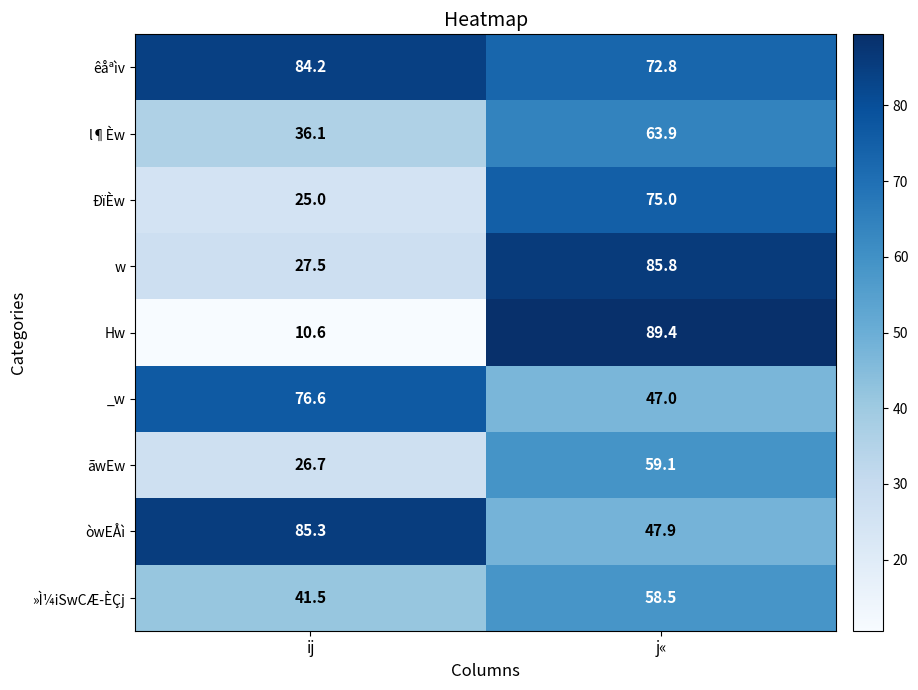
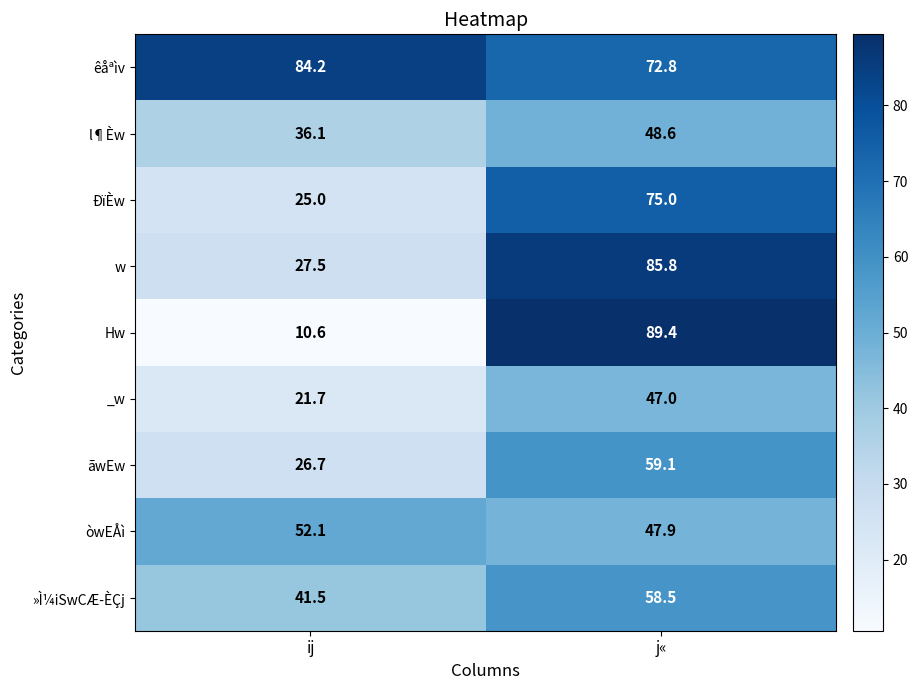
l¶Èw, j«: 63.9 -> 48.6
_w, ij: 76.6 -> 21.7
òwEÅì, ij: 85.3 -> 52.1
